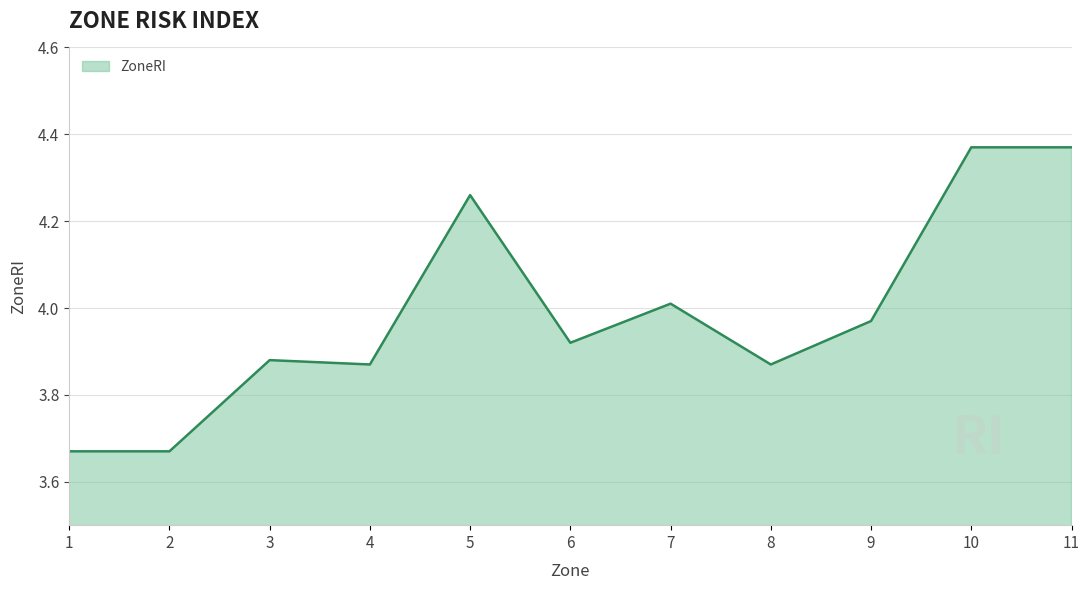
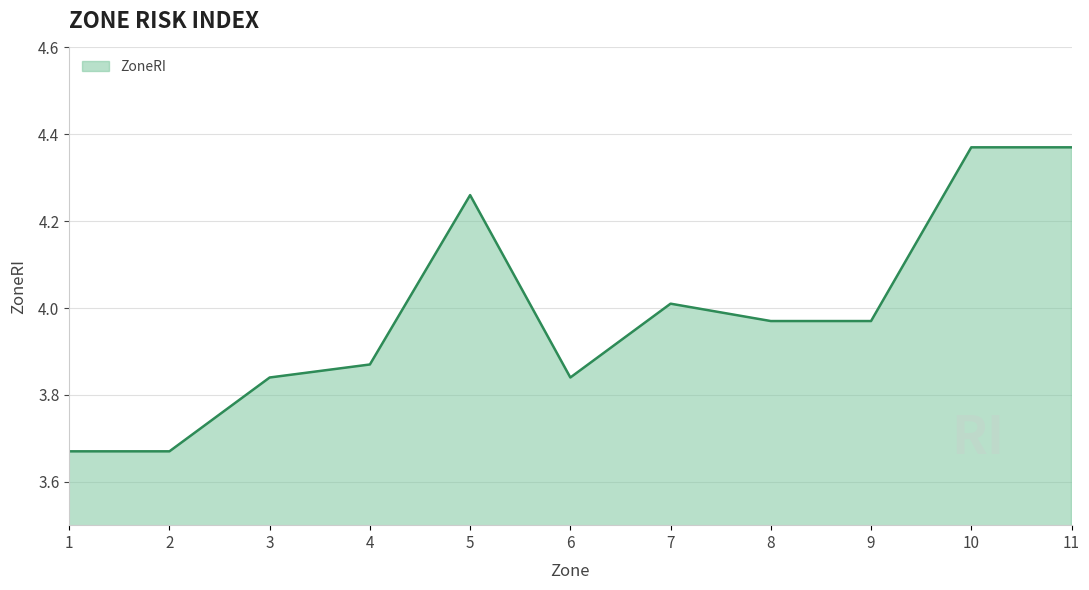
3: 3.88 -> 3.84
6: 3.92 -> 3.84
8: 3.87 -> 3.97
